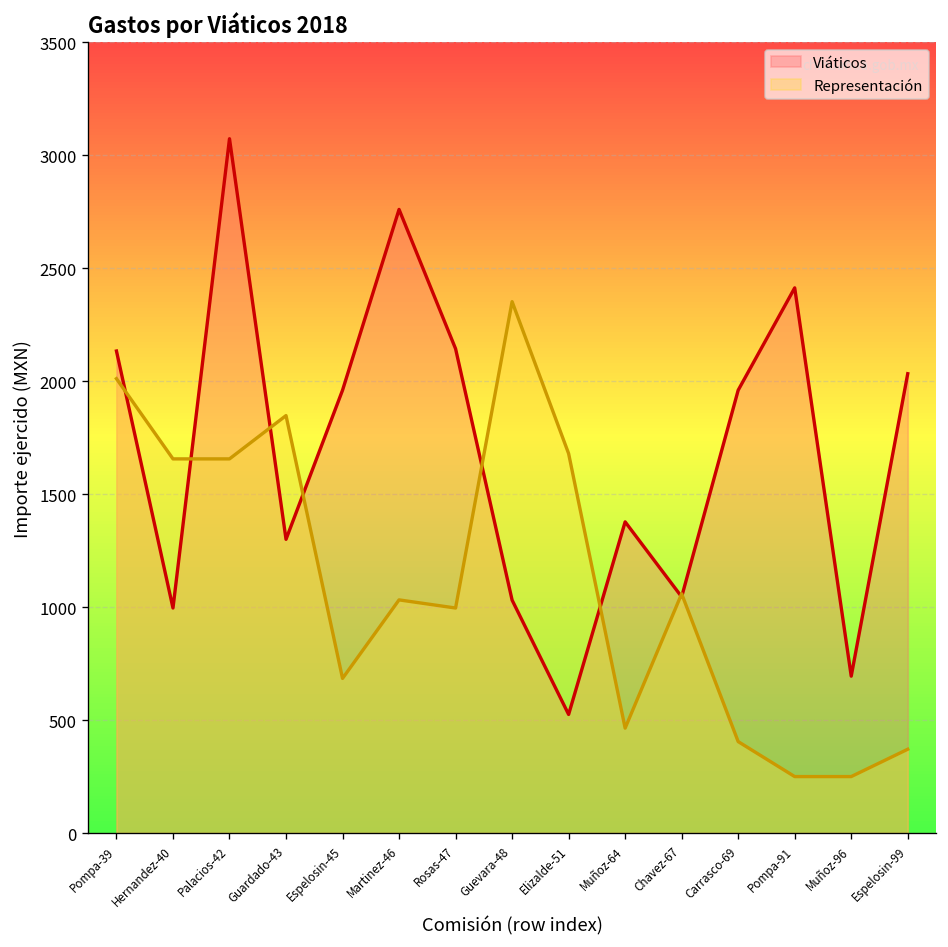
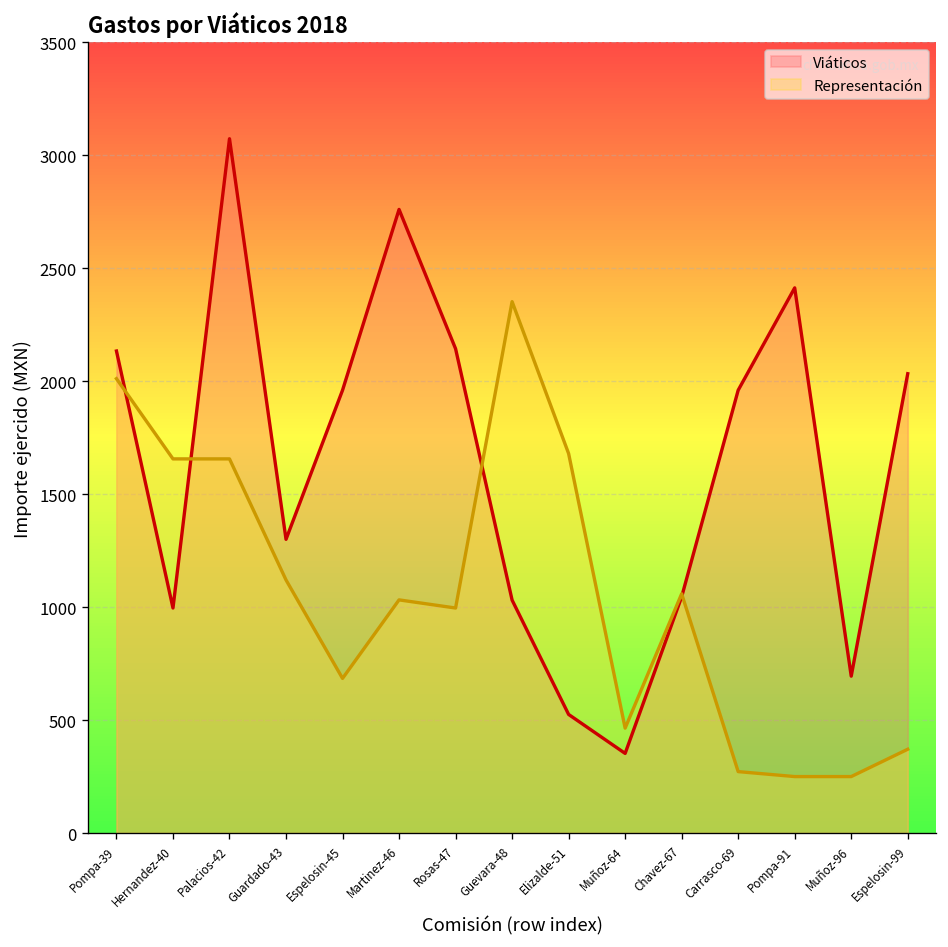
Representación, Guardado-43: 1850 -> 1120
Viáticos, Muñoz-64: 1380 -> 350
Representación, Carrasco-69: 400 -> 270
